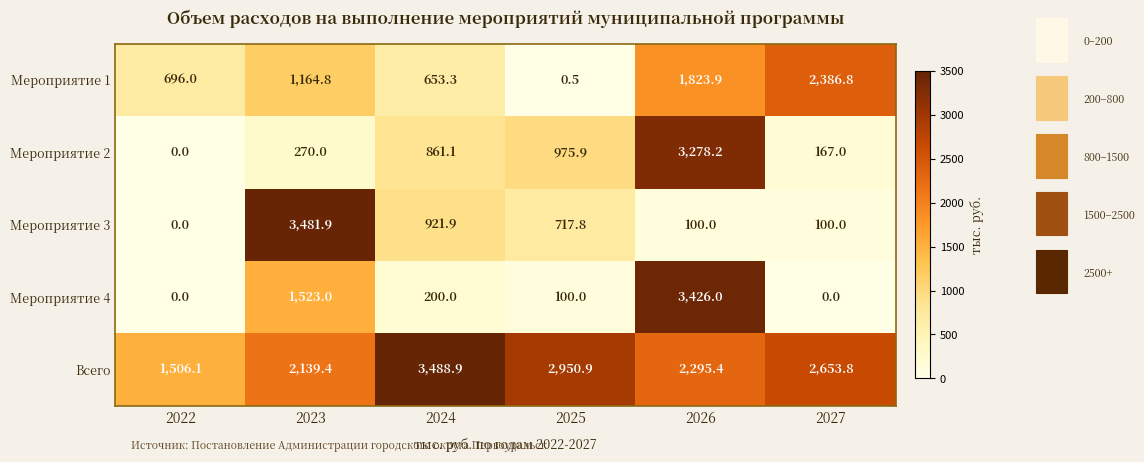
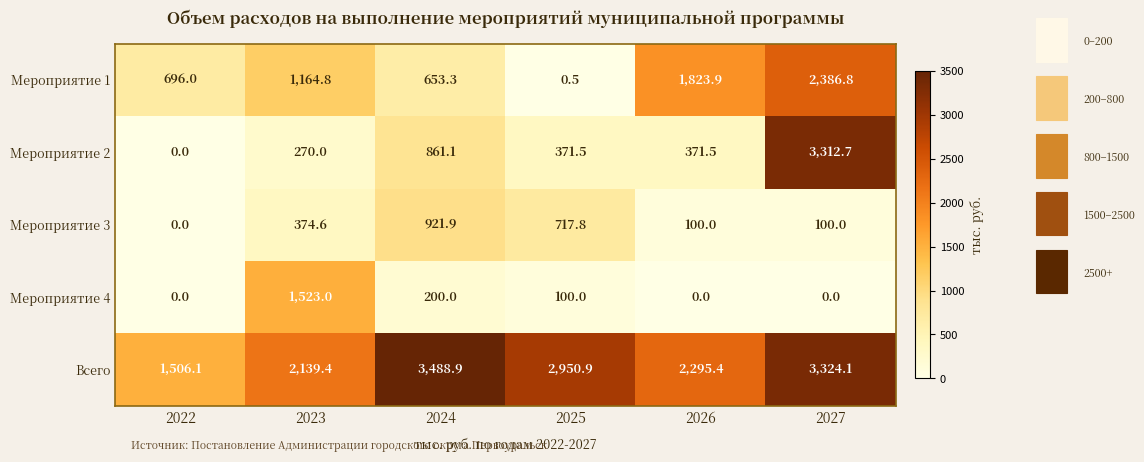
Мероприятие 2, 2025: 975.9 -> 371.5
Мероприятие 2, 2026: 3,278.2 -> 371.5
Мероприятие 2, 2027: 167.0 -> 3,312.7
Мероприятие 3, 2023: 3,481.9 -> 374.6
Мероприятие 4, 2026: 3,426.0 -> 0.0
Всего, 2027: 2,653.8 -> 3,324.1
